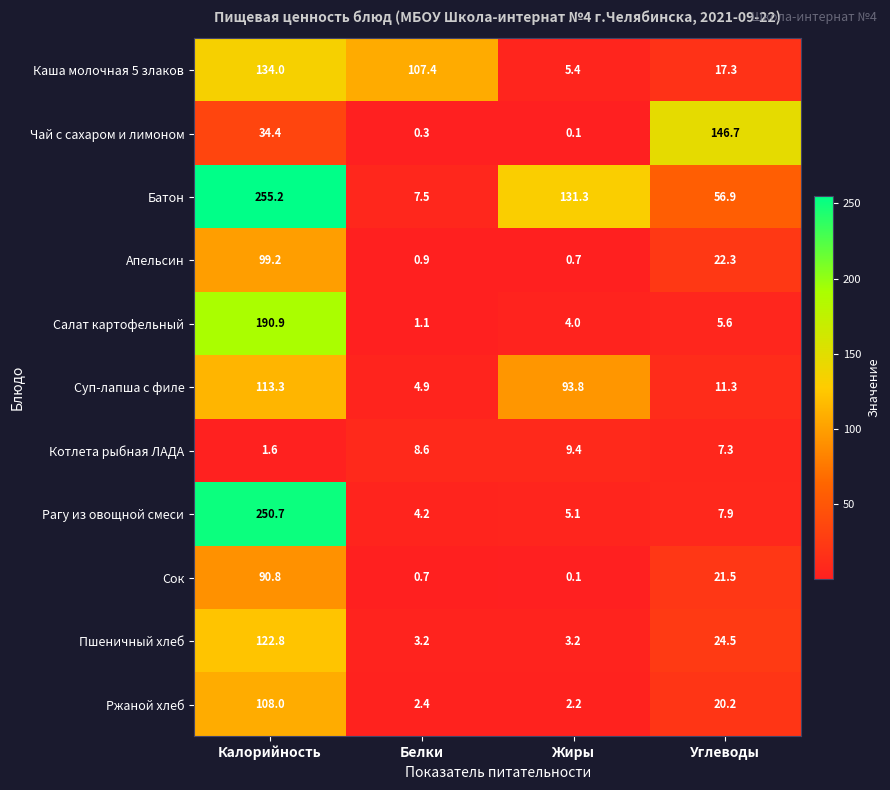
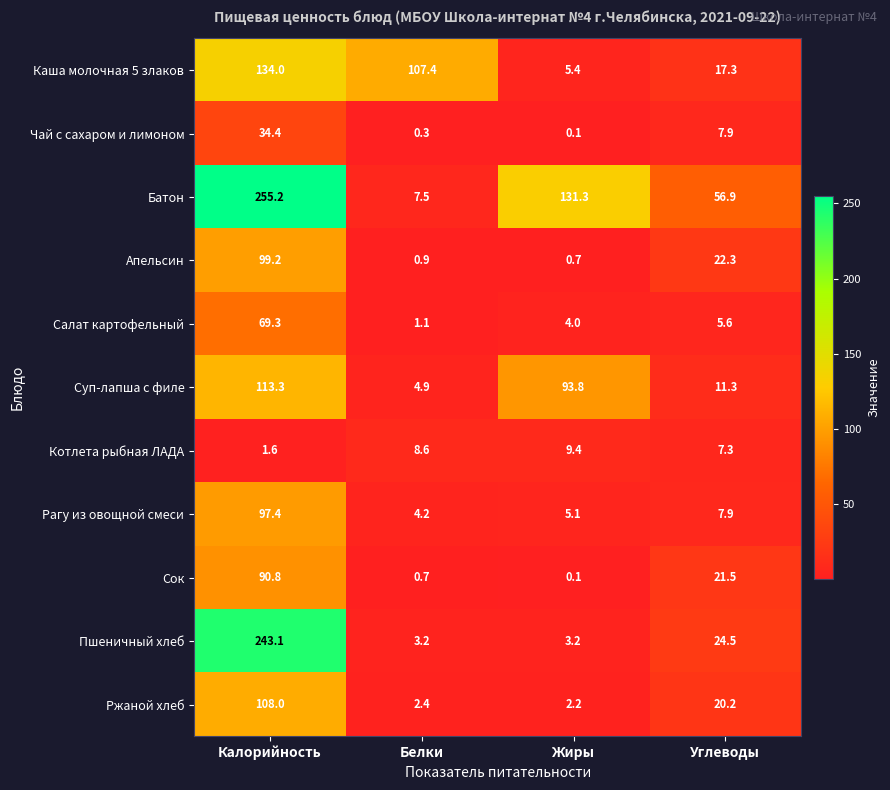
Чай с сахаром и лимоном, Углеводы: 146.7 -> 7.9
Салат картофельный, Калорийность: 190.9 -> 69.3
Рагу из овощной смеси, Калорийность: 250.7 -> 97.4
Пшеничный хлеб, Калорийность: 122.8 -> 243.1
